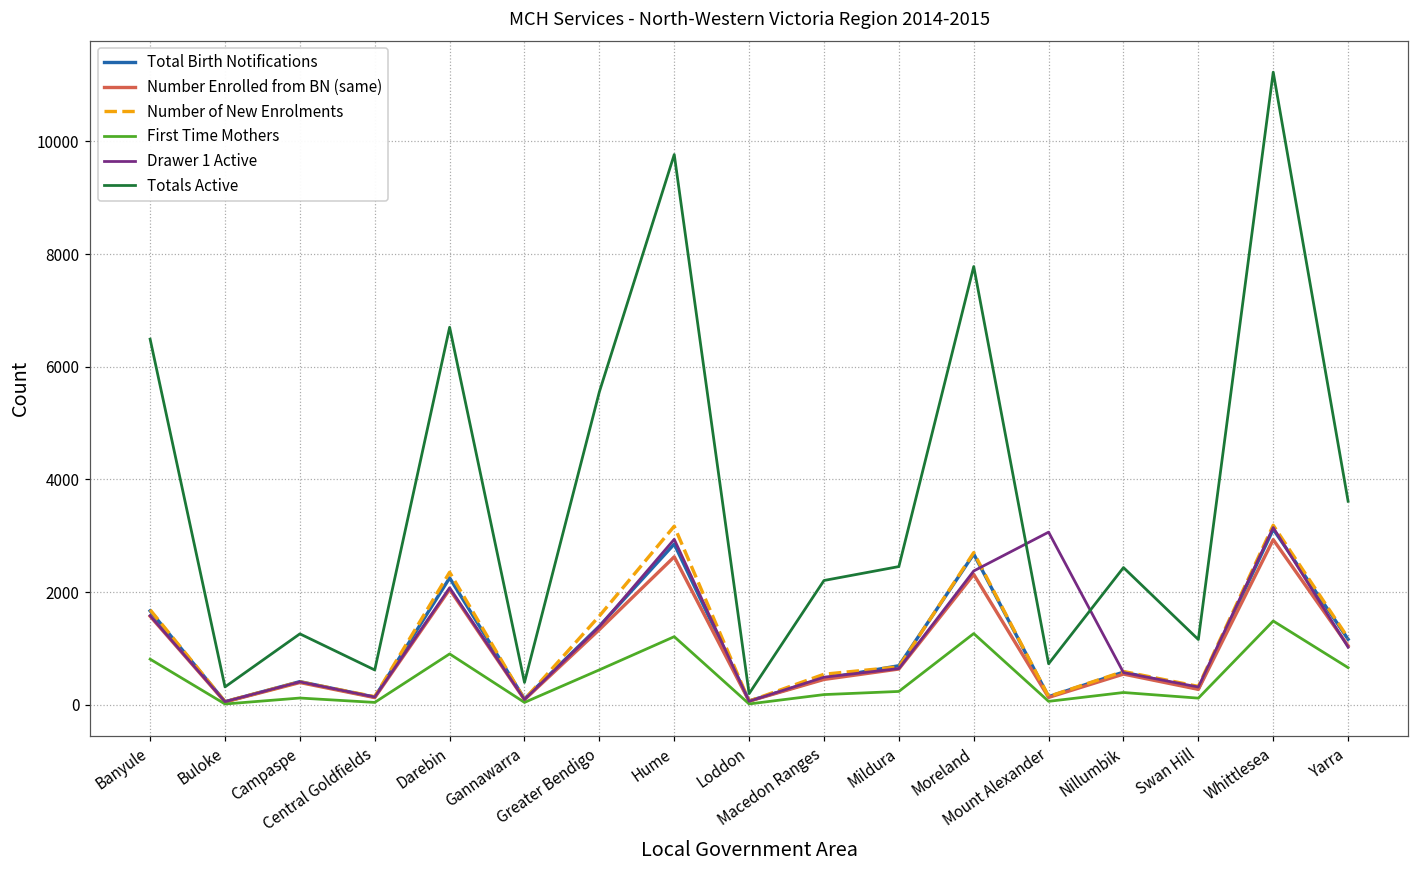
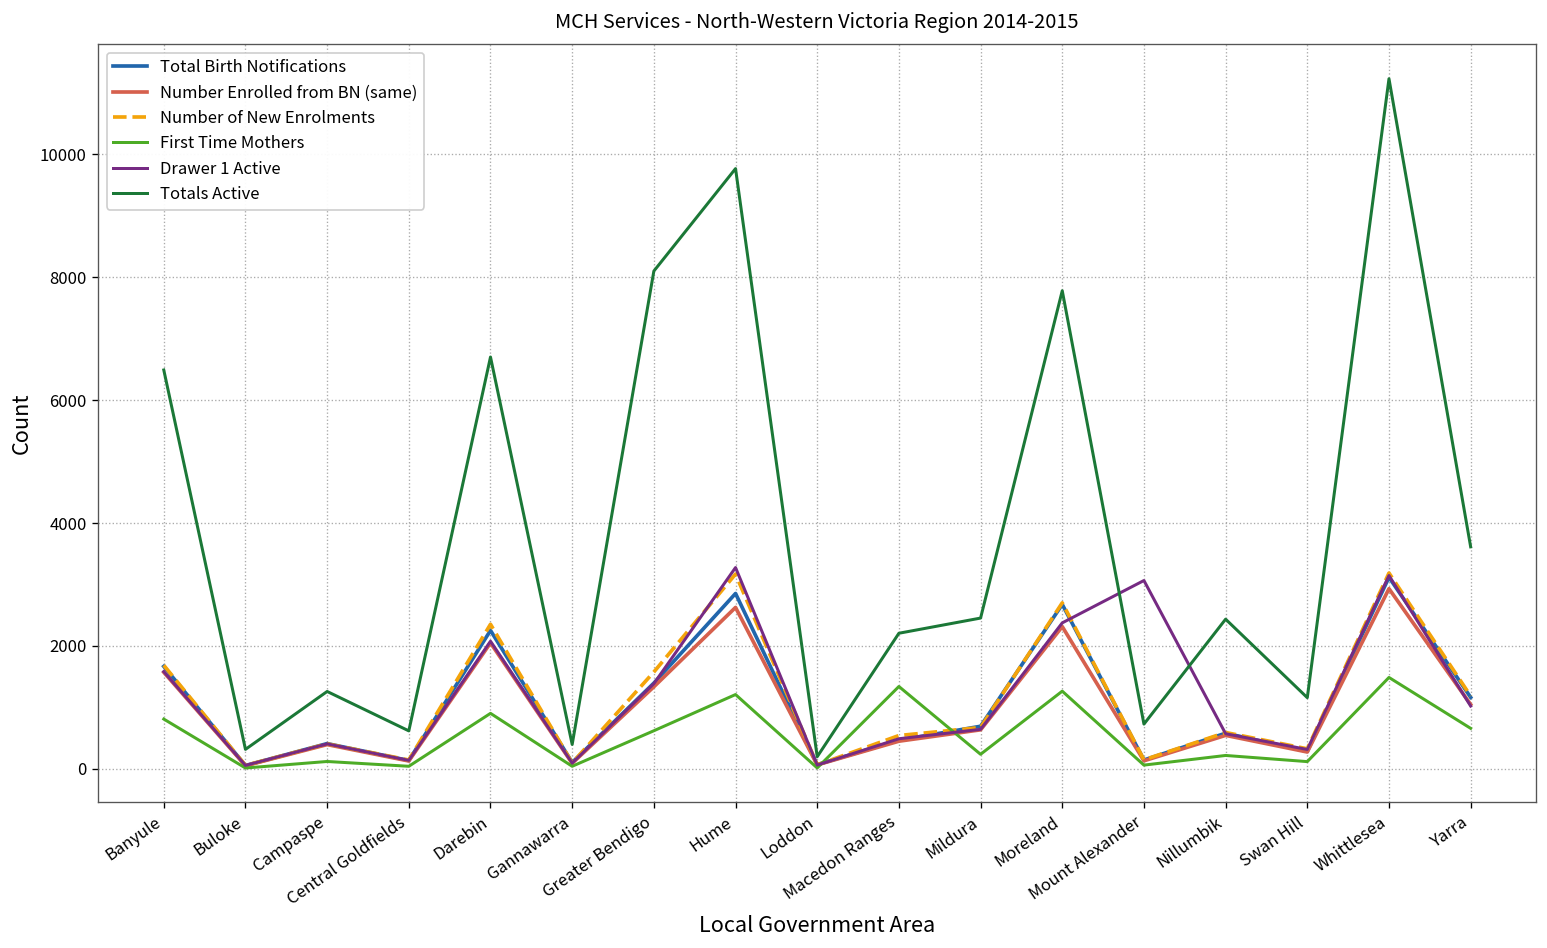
Totals Active, Greater Bendigo: 5600 -> 8100
Drawer 1 Active, Hume: 2900 -> 3300
First Time Mothers, Macedon Ranges: 200 -> 1300
